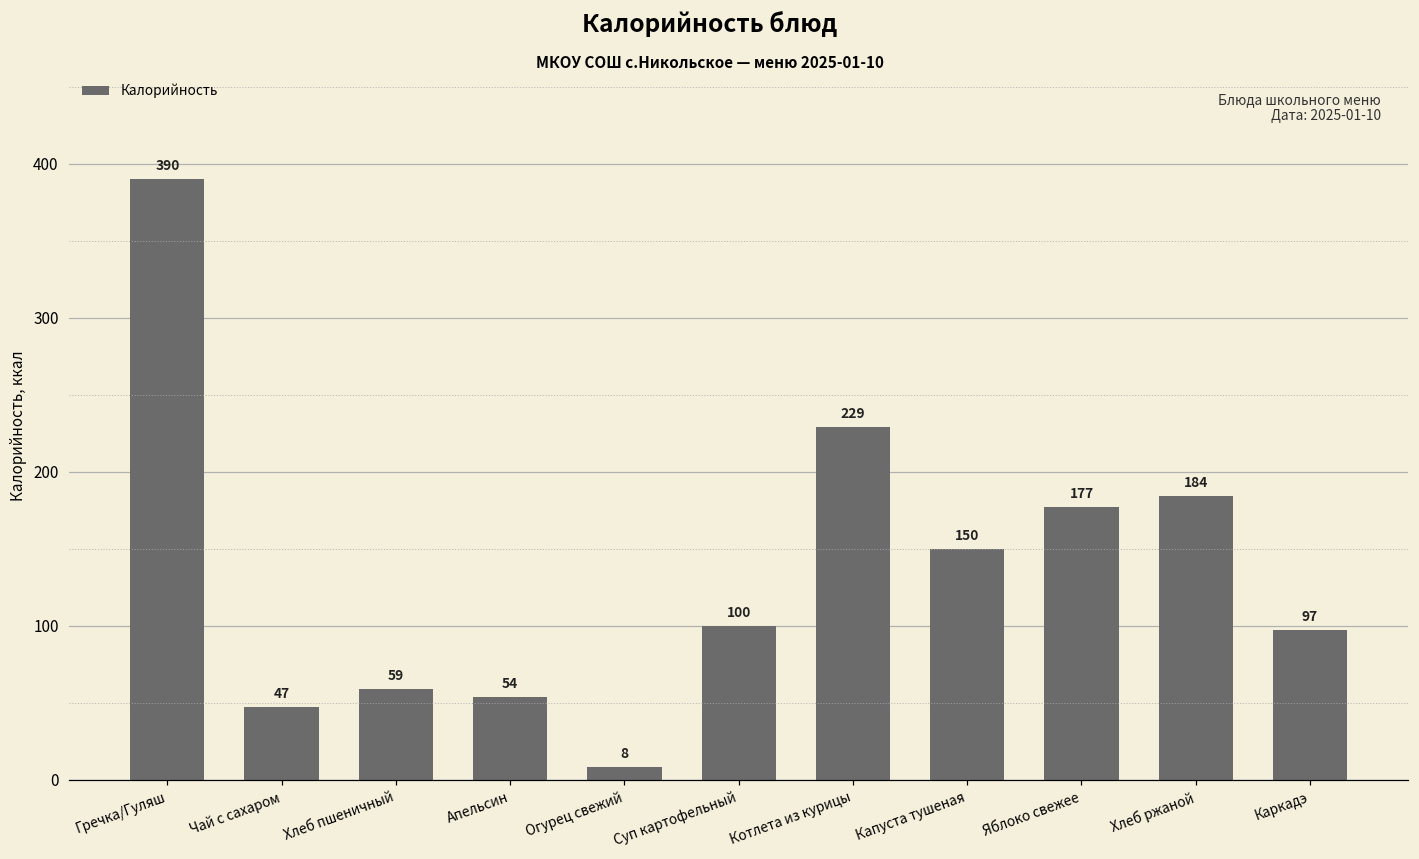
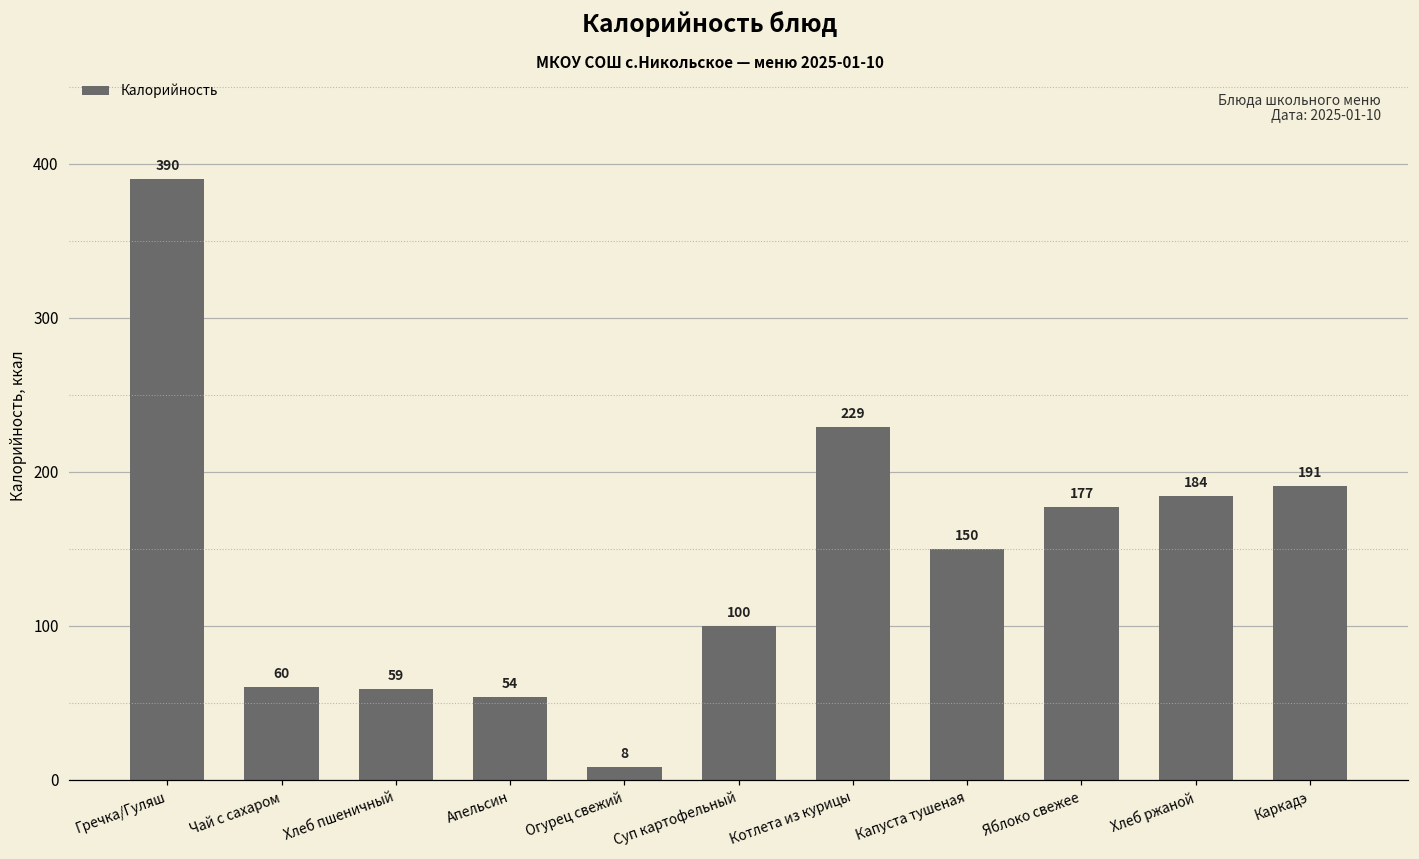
Чай с сахаром: 47 -> 60
Каркадэ: 97 -> 191
